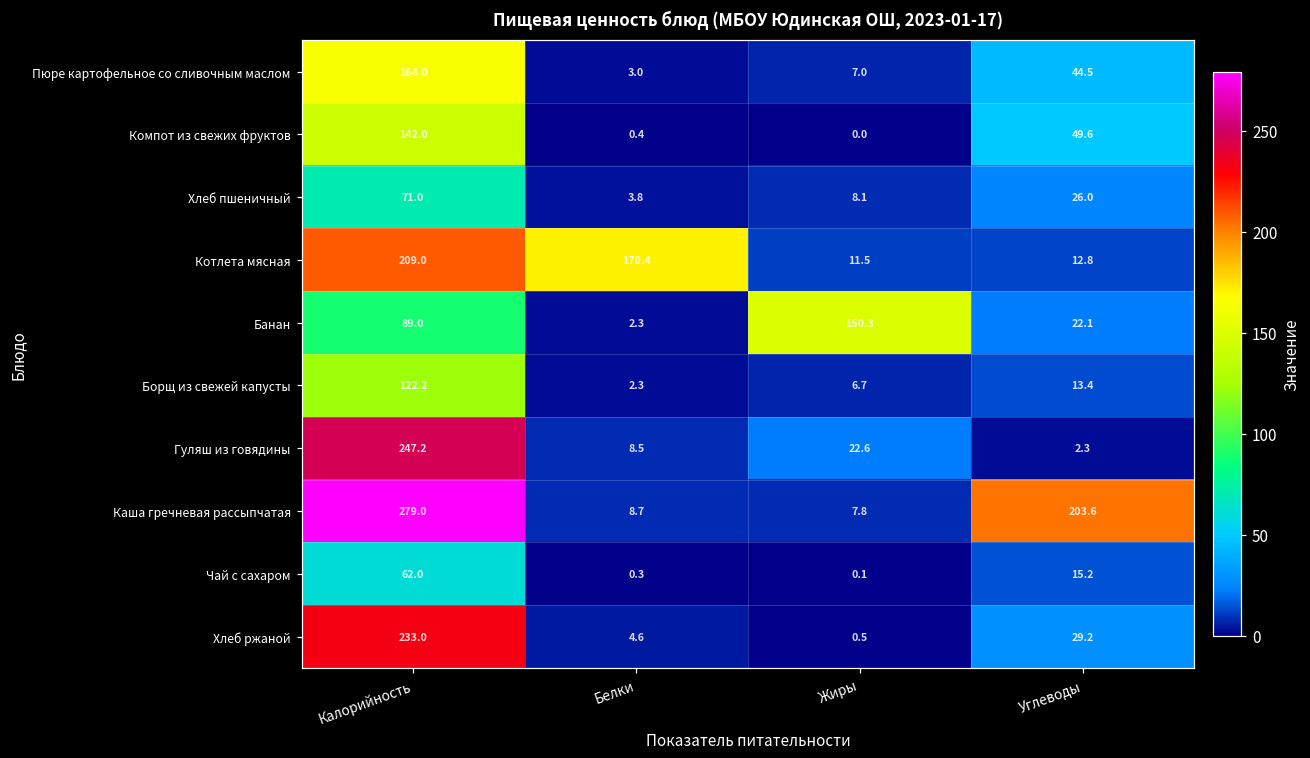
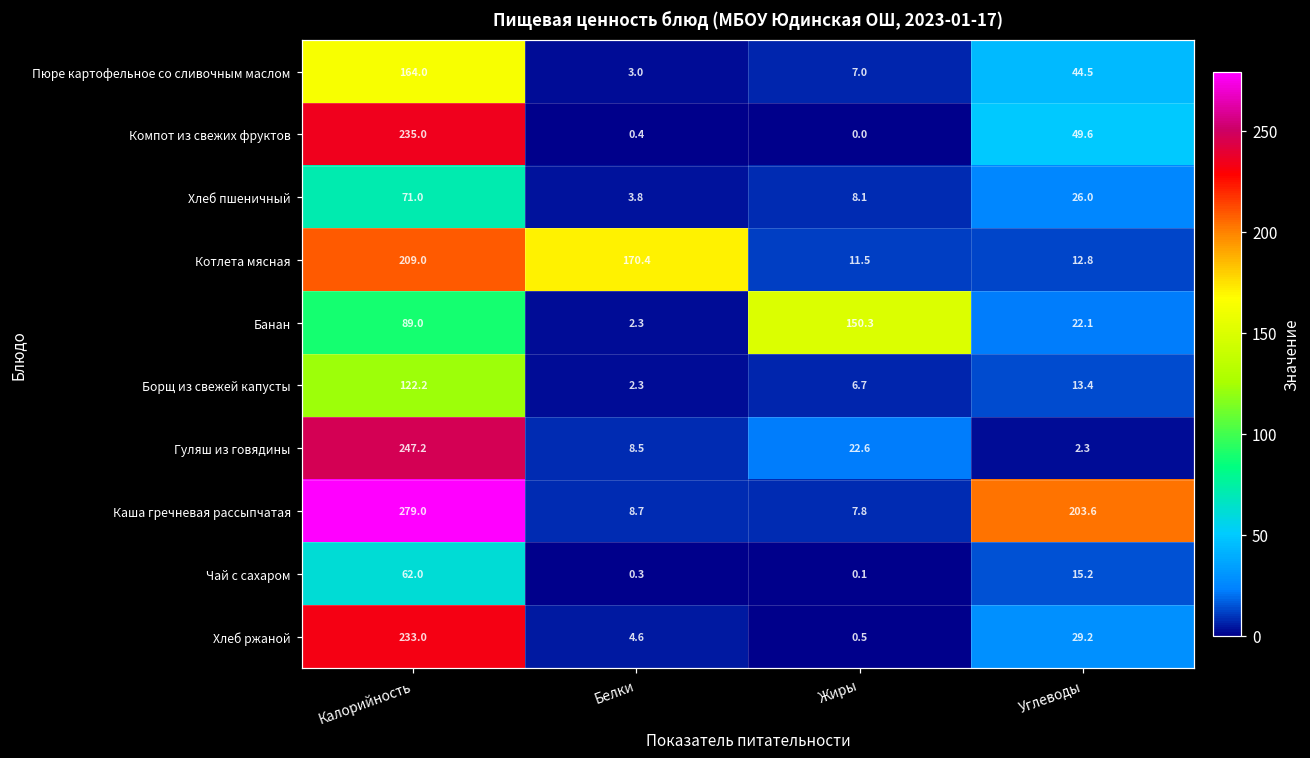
Компот из свежих фруктов, Калорийность: 142.0 -> 235.0
